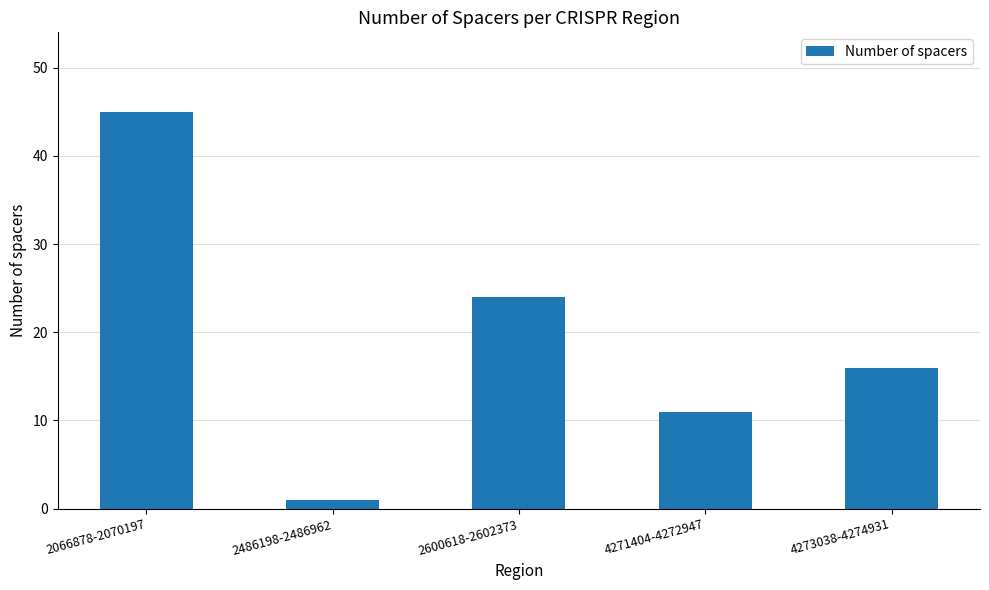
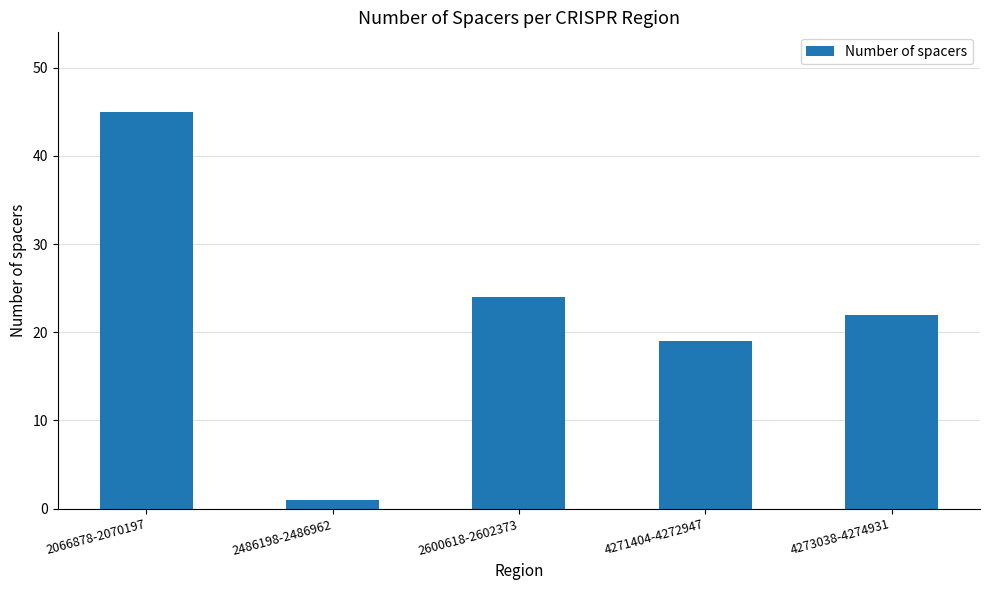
4271404-4272947: 11 -> 19
4273038-4274931: 16 -> 22
